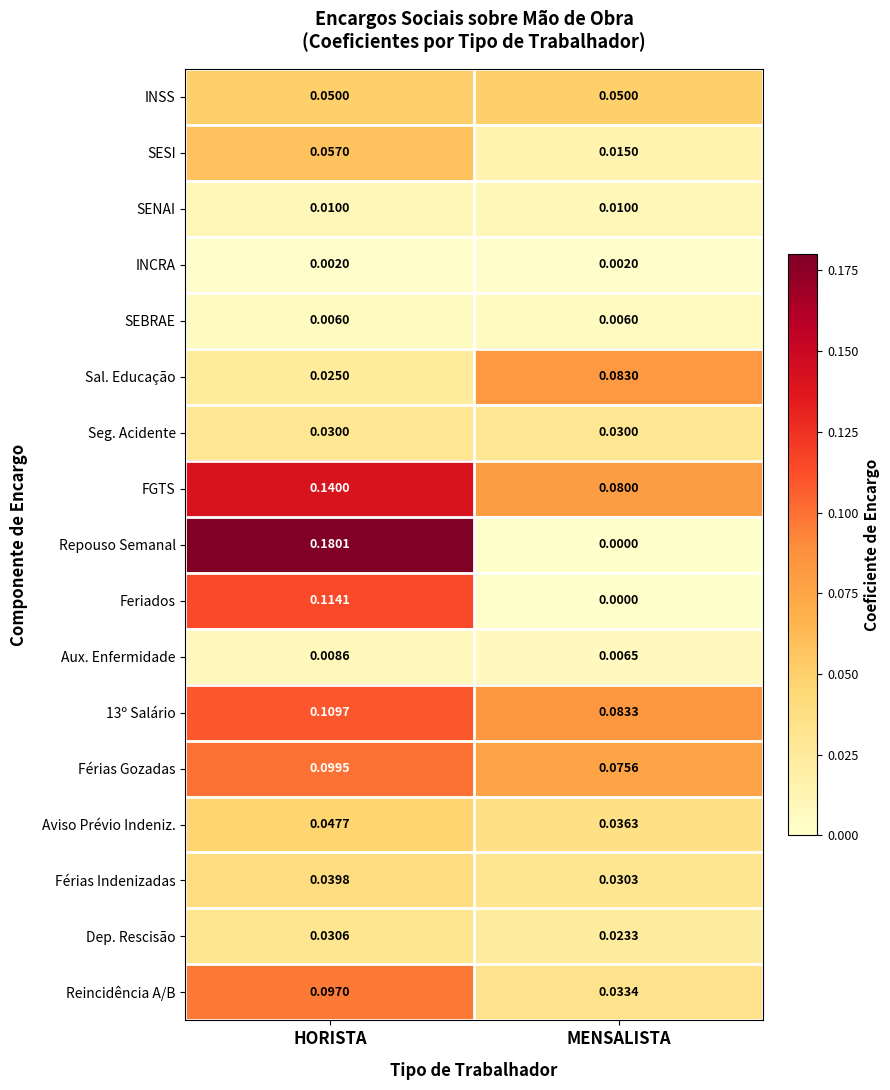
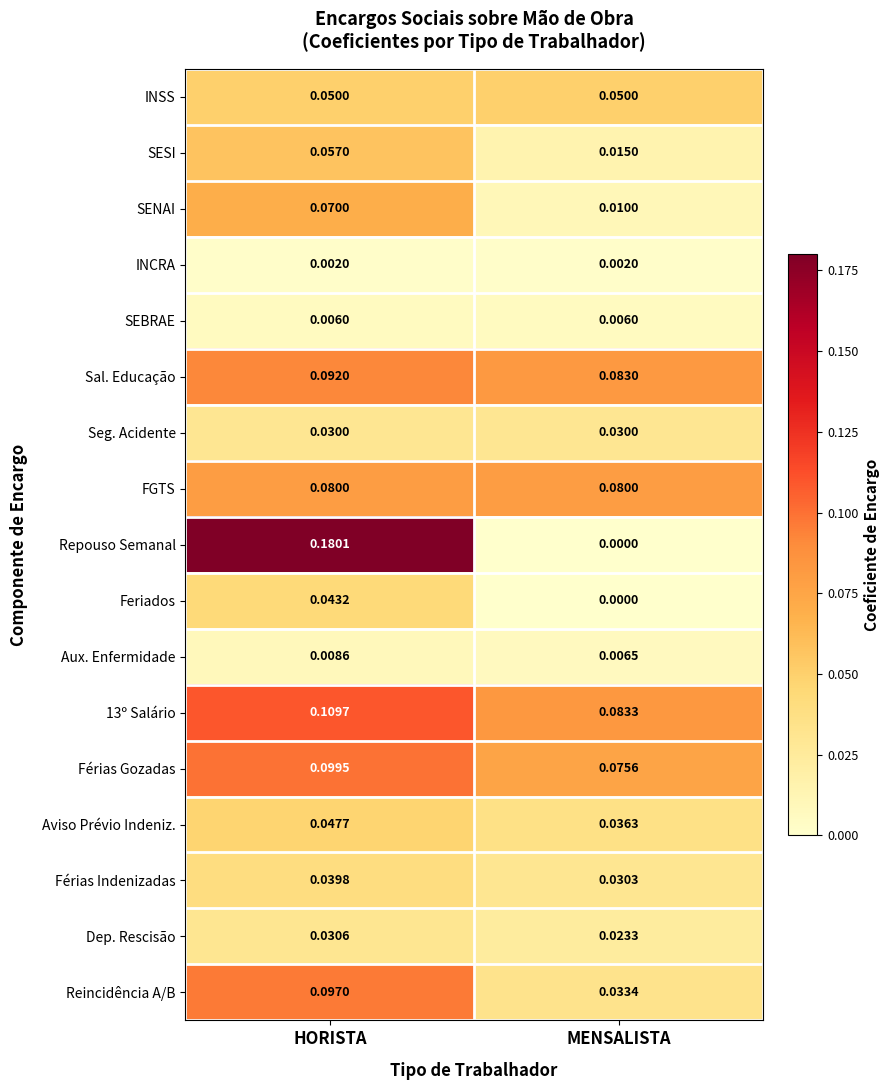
SENAI, HORISTA: 0.0100 -> 0.0700
Sal. Educação, HORISTA: 0.0250 -> 0.0920
FGTS, HORISTA: 0.1400 -> 0.0800
Feriados, HORISTA: 0.1141 -> 0.0432
